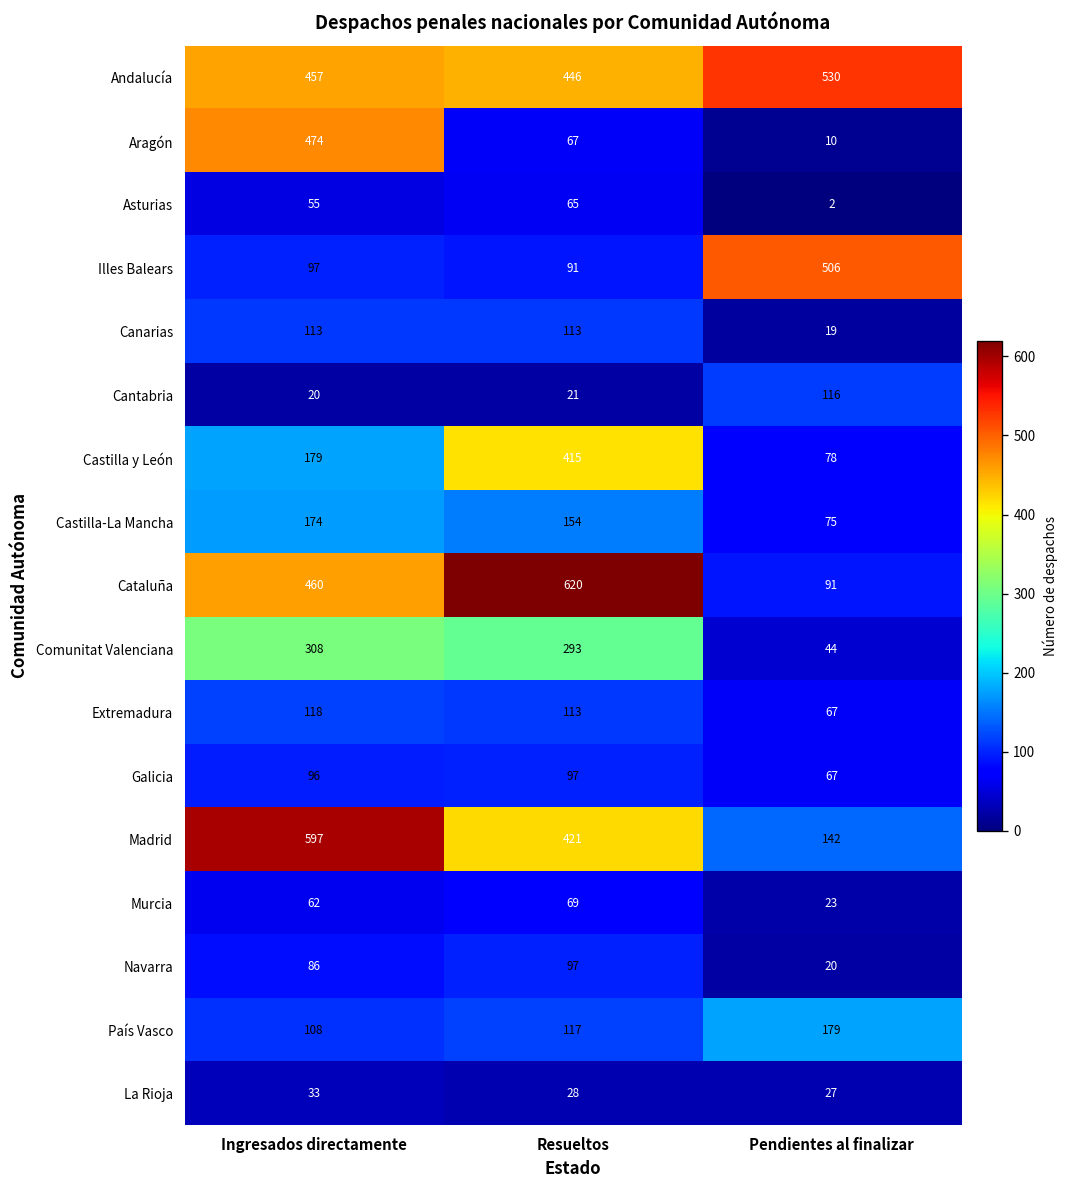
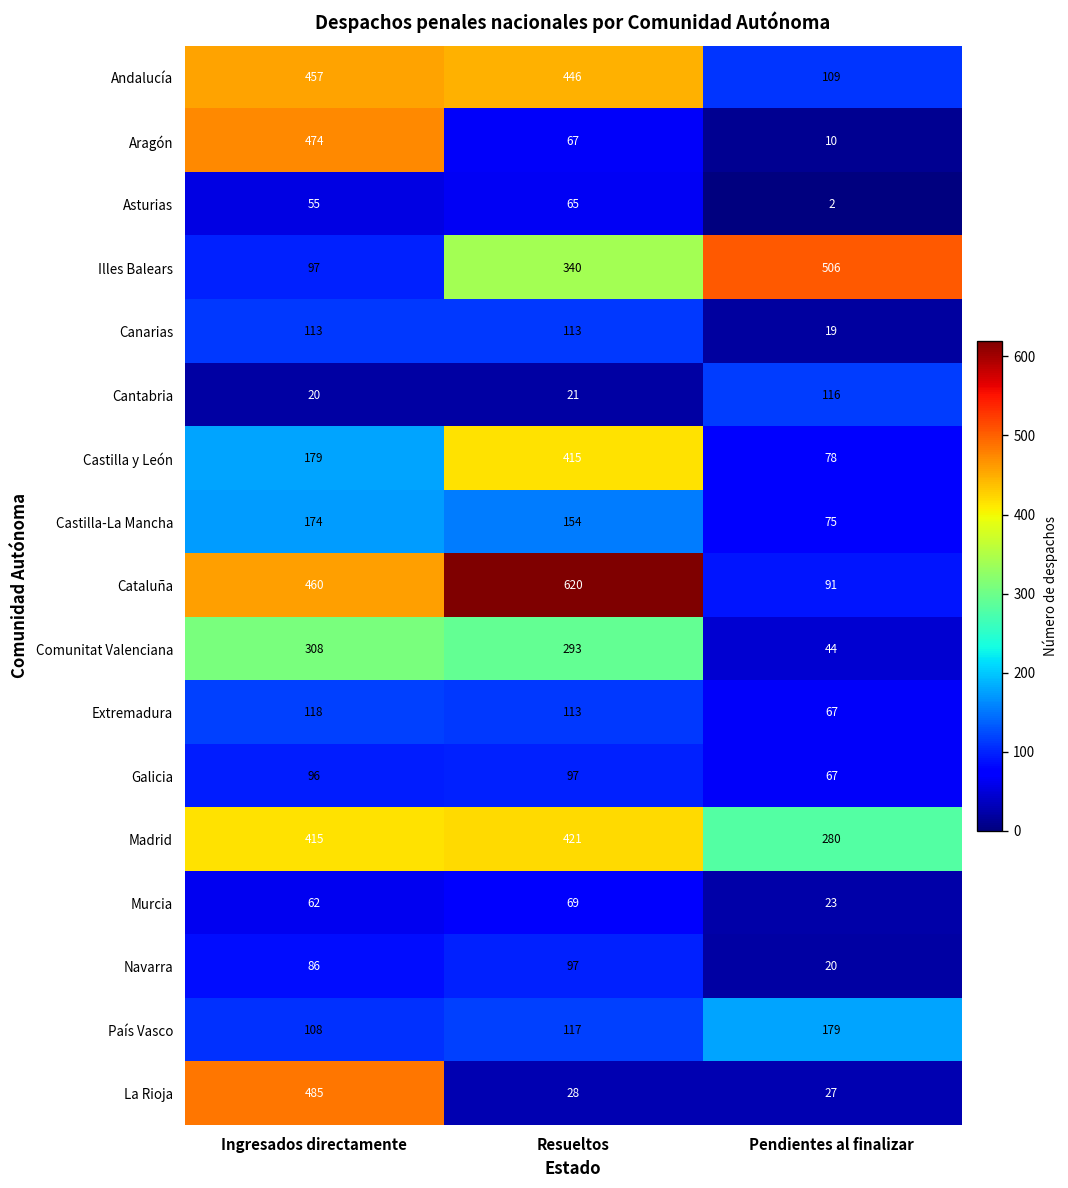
Andalucía, Pendientes al finalizar: 530 -> 109
Illes Balears, Resueltos: 91 -> 340
Madrid, Ingresados directamente: 597 -> 415
Madrid, Pendientes al finalizar: 142 -> 280
La Rioja, Ingresados directamente: 33 -> 485
